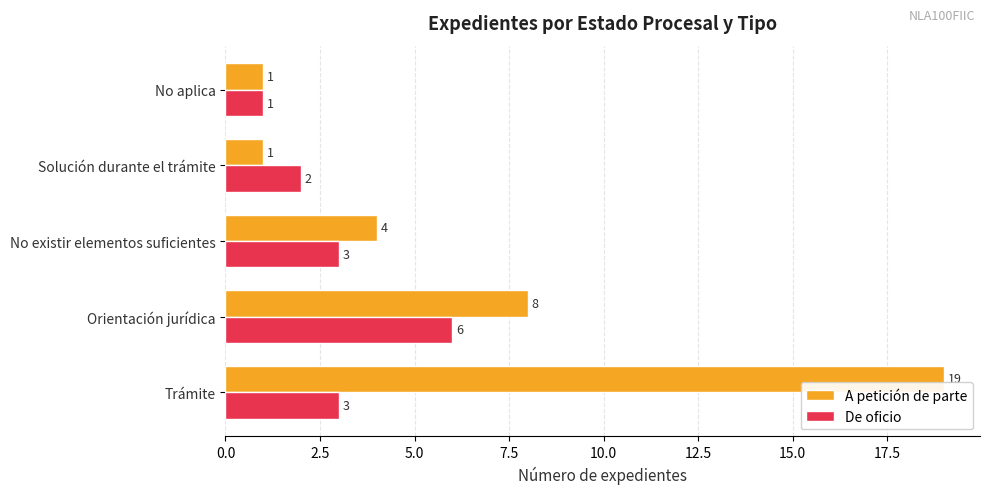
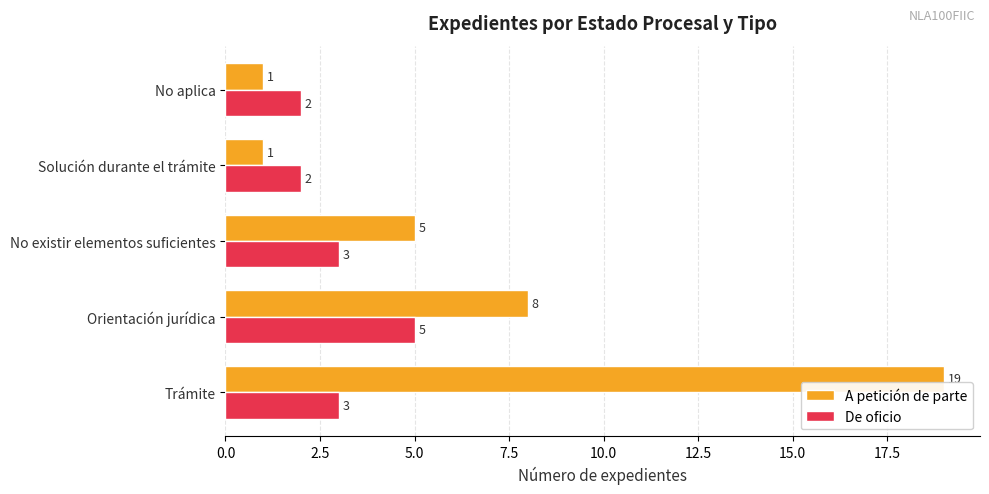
De oficio, No aplica: 1 -> 2
A petición de parte, No existir elementos suficientes: 4 -> 5
De oficio, Orientación jurídica: 6 -> 5
